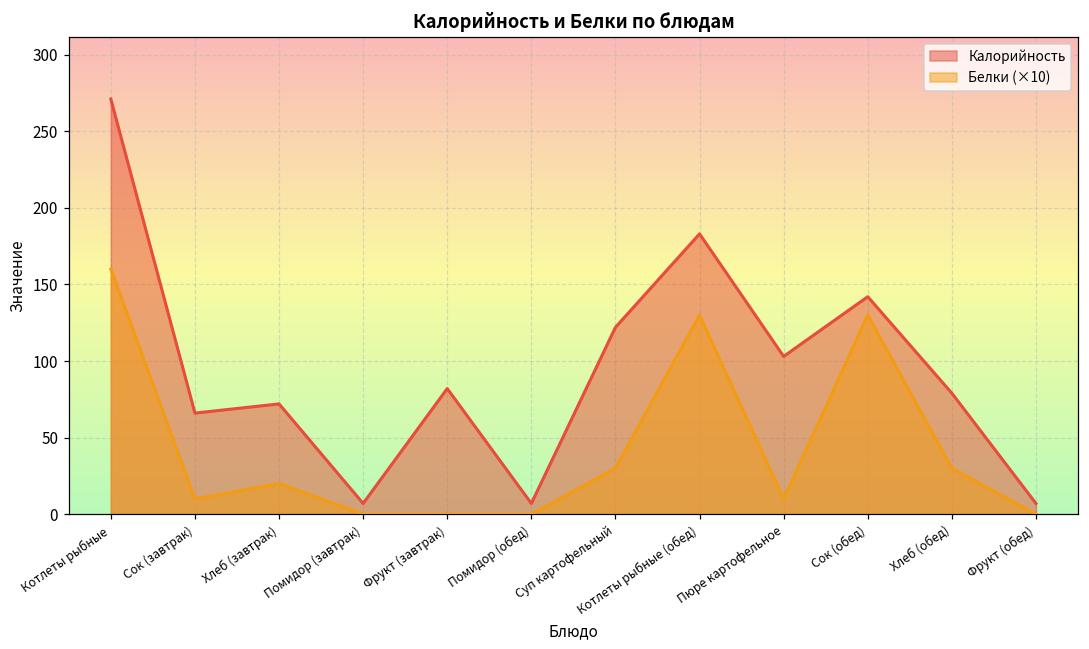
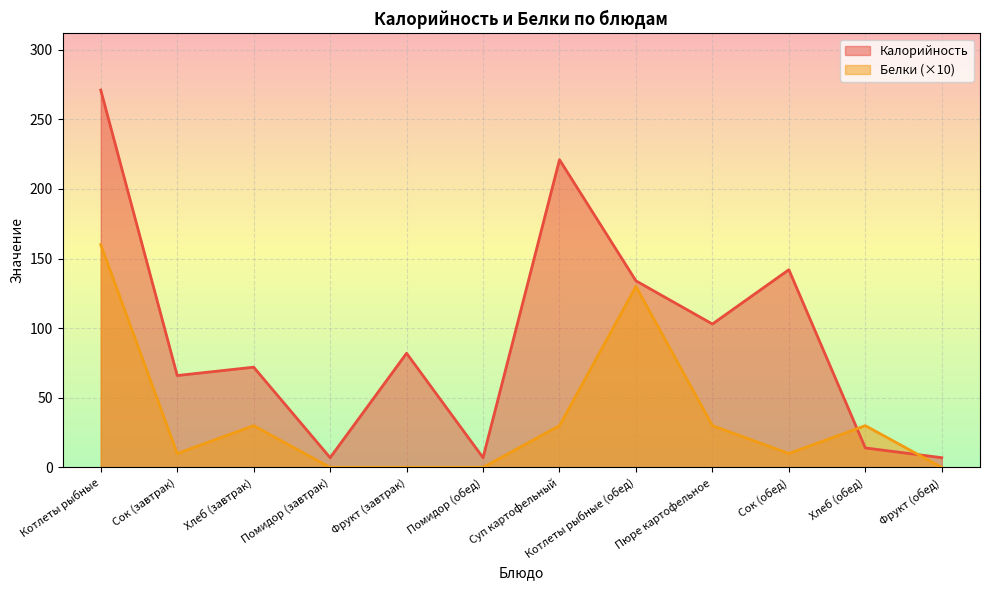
Белки (×10), Хлеб (завтрак): 20 -> 30
Калорийность, Суп картофельный: 122 -> 221
Калорийность, Котлеты рыбные (обед): 183 -> 134
Белки (×10), Пюре картофельное: 10 -> 30
Белки (×10), Сок (обед): 130 -> 10
Калорийность, Хлеб (обед): 79 -> 14
